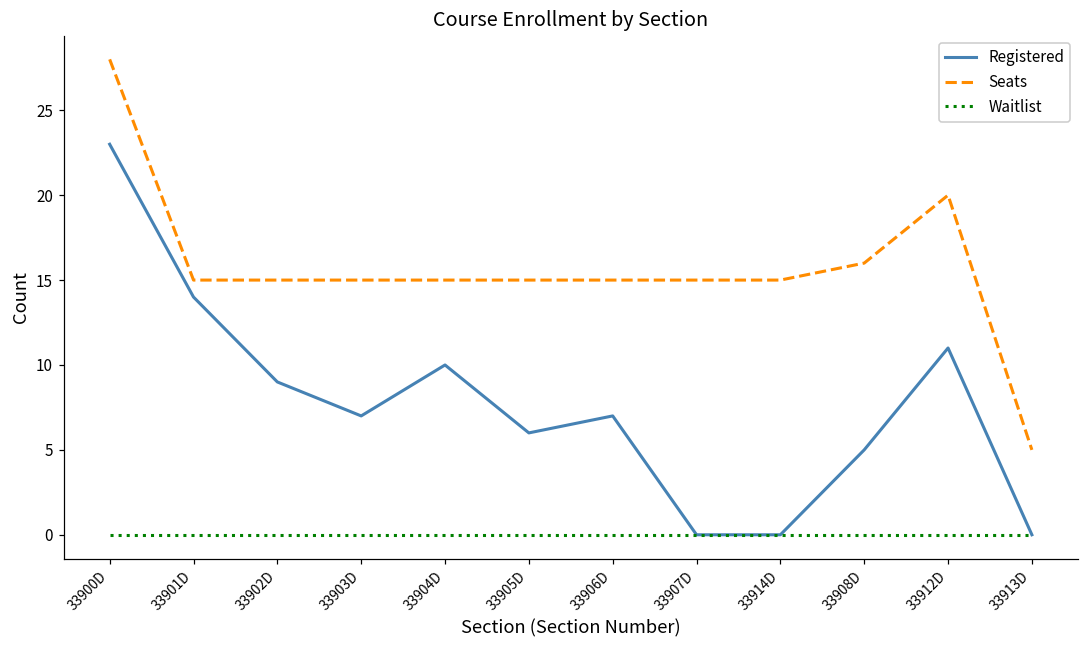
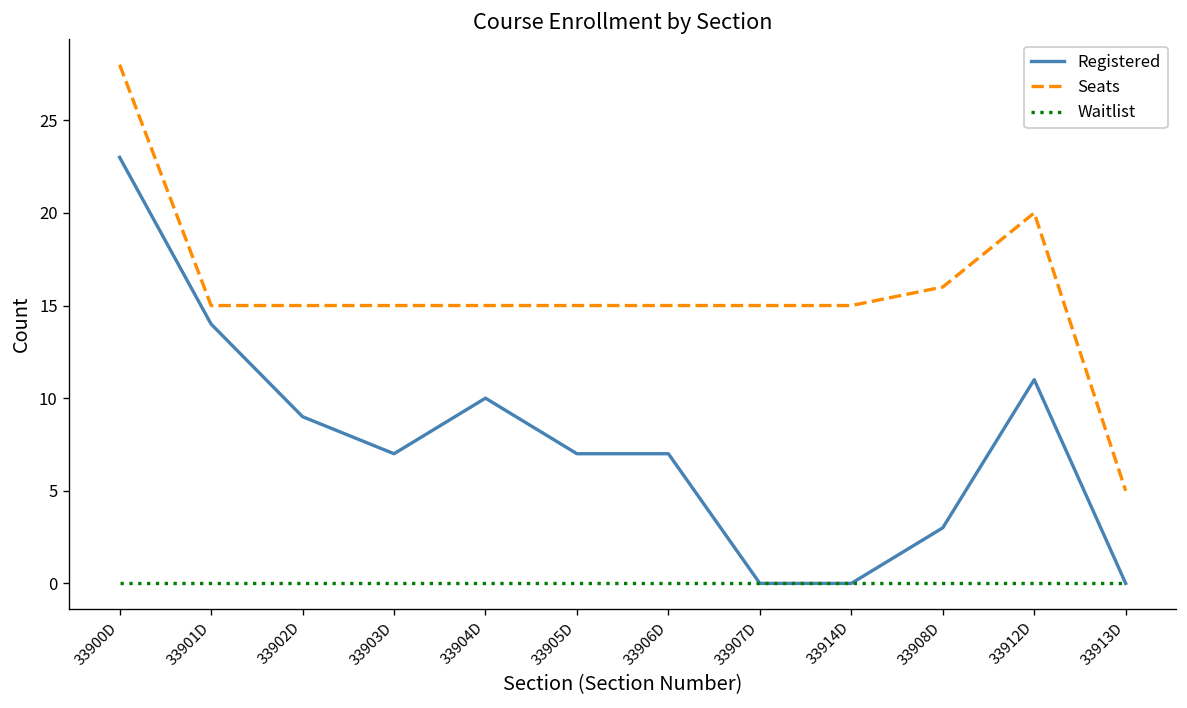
Registered, 33905D: 6 -> 7
Registered, 33908D: 5 -> 3
